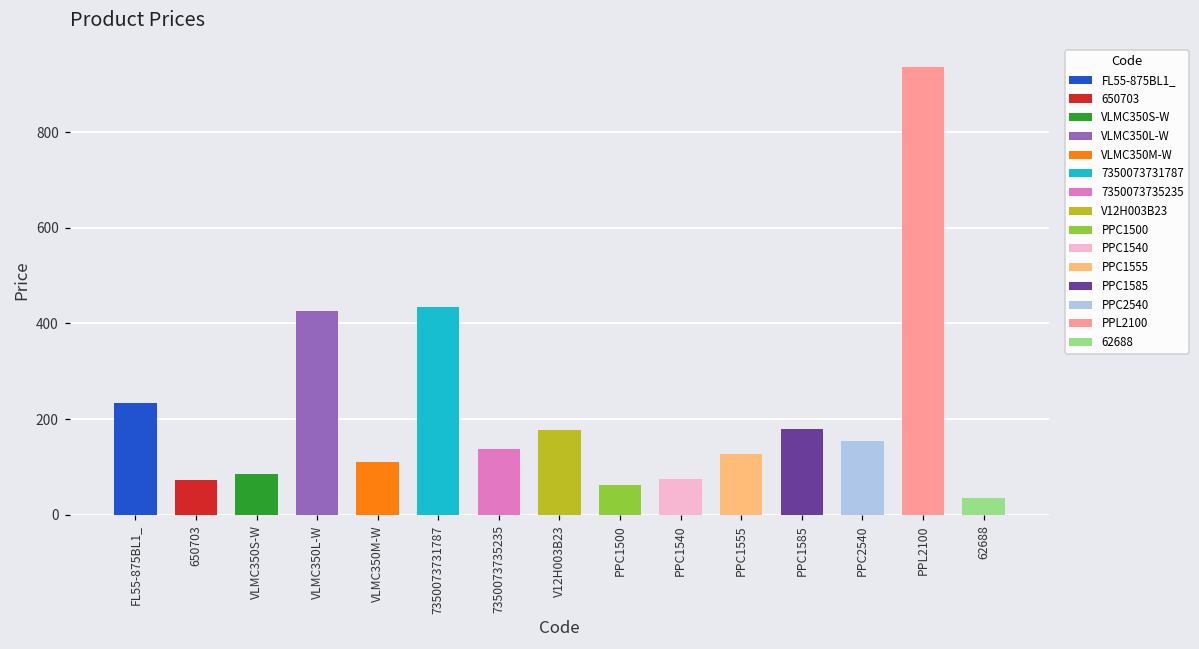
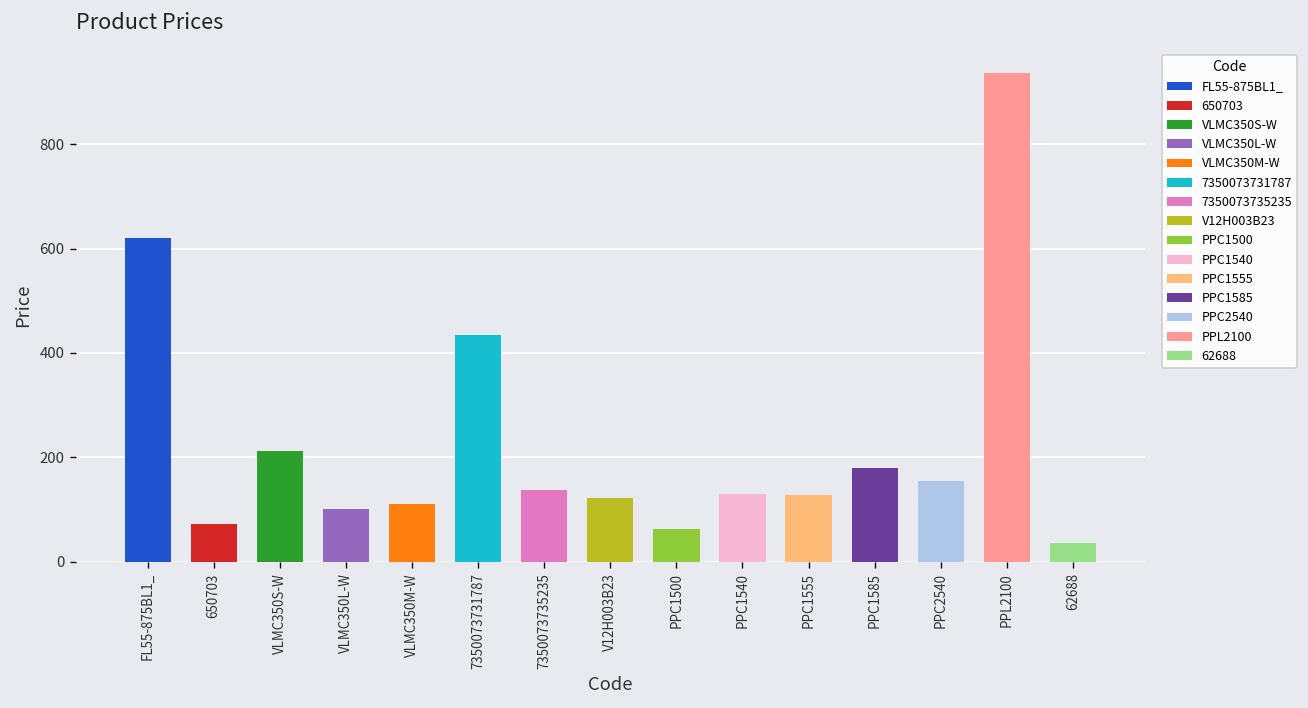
FL55-875BL1_: 230 -> 620
VLMC350S-W: 80 -> 210
VLMC350L-W: 430 -> 100
V12H003B23: 180 -> 120
PPC1540: 70 -> 130
